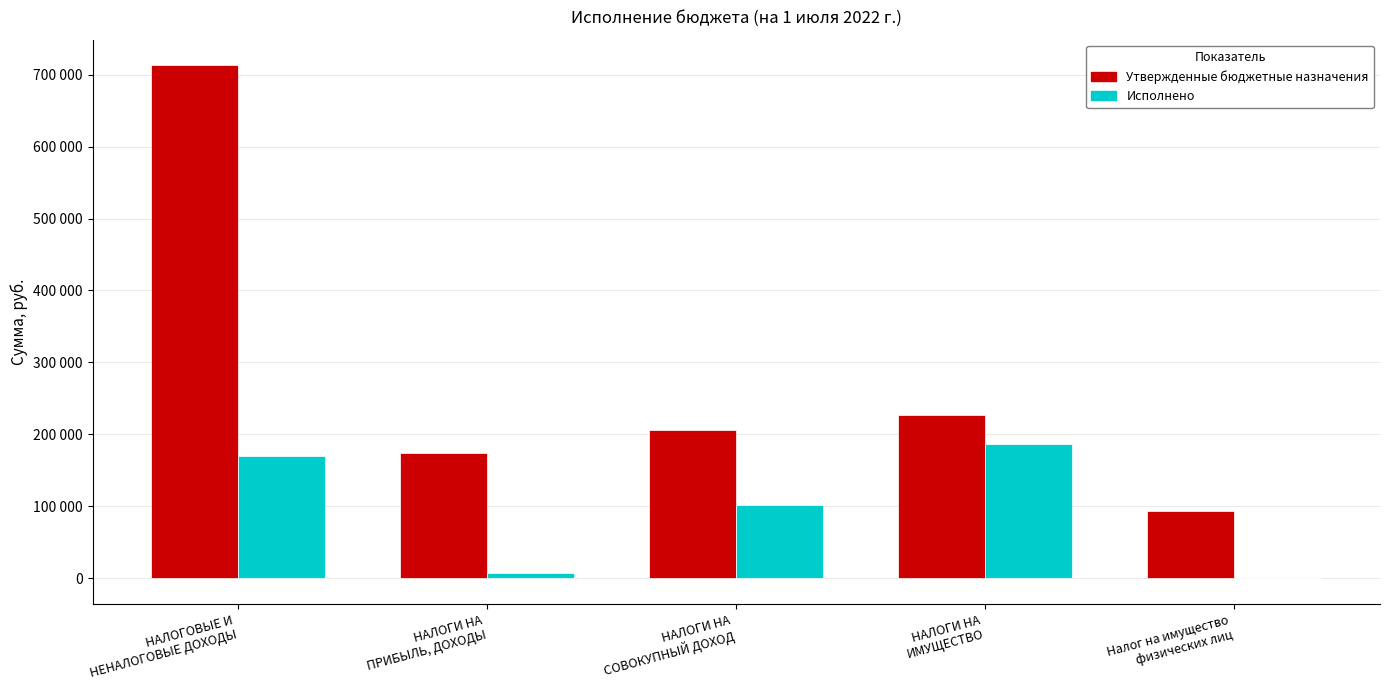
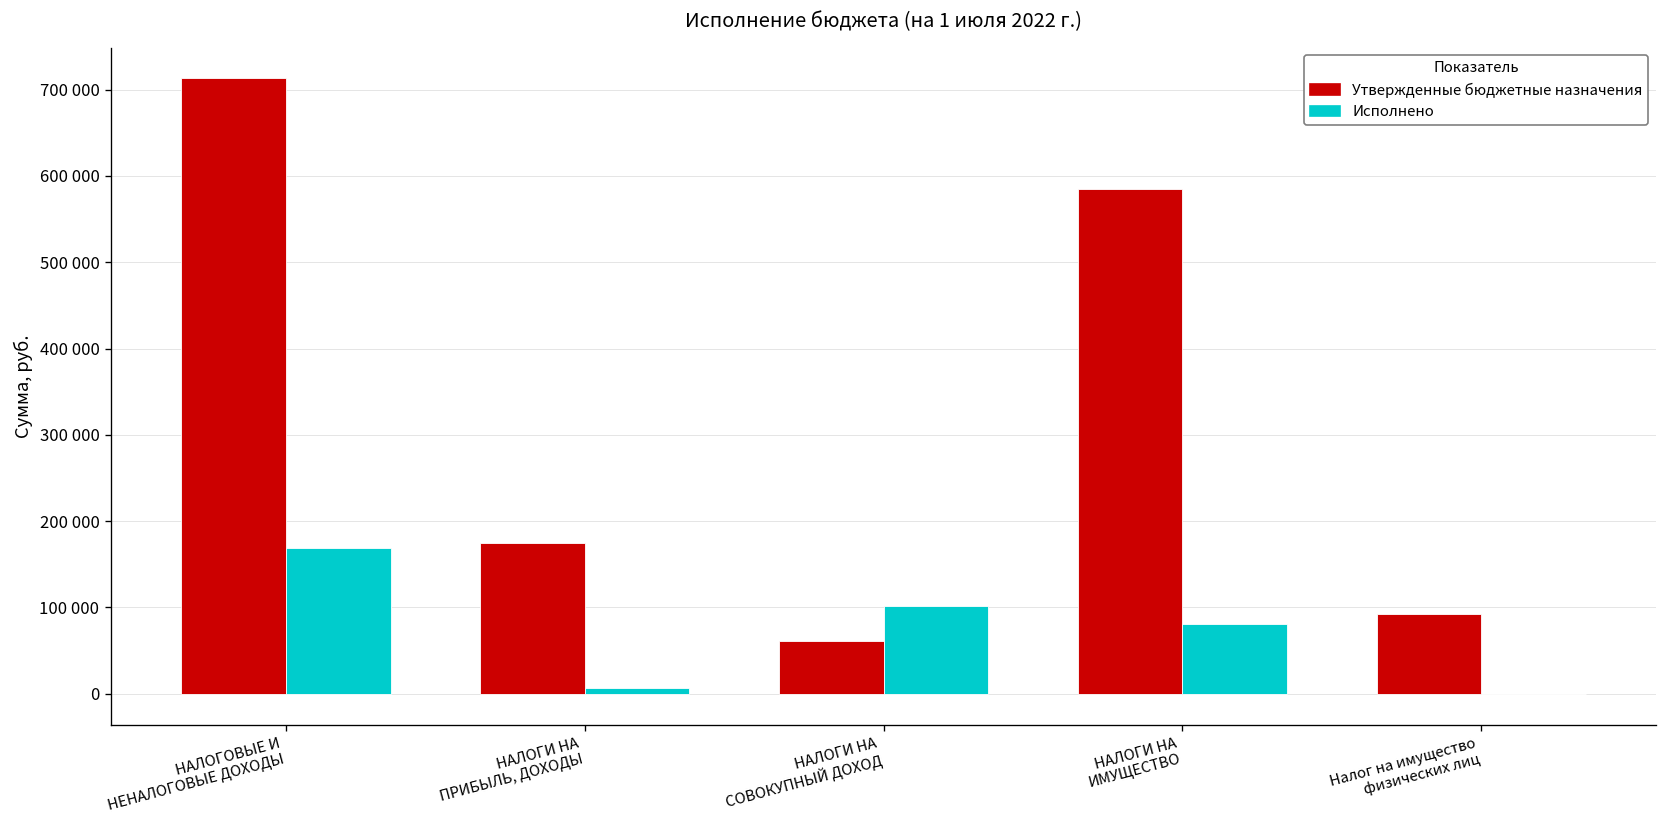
Утвержденные бюджетные назначения, НАЛОГИ НА СОВОКУПНЫЙ ДОХОД: 210000 -> 60000
Утвержденные бюджетные назначения, НАЛОГИ НА ИМУЩЕСТВО: 230000 -> 580000
Исполнено, НАЛОГИ НА ИМУЩЕСТВО: 190000 -> 80000
